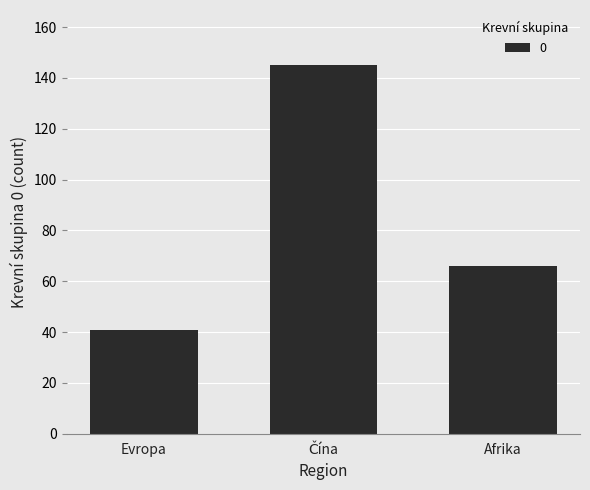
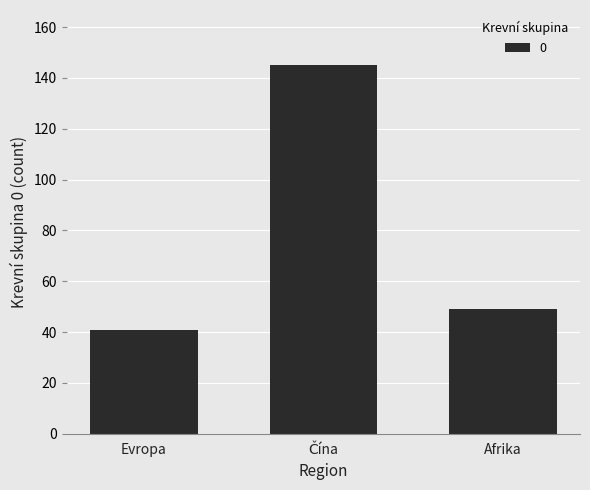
Afrika: 66 -> 49
